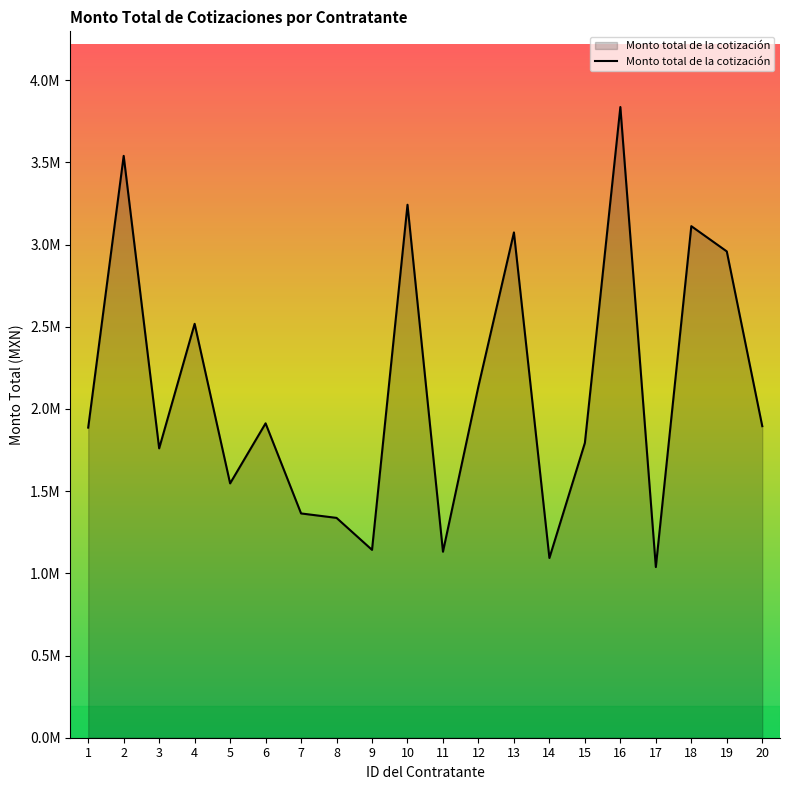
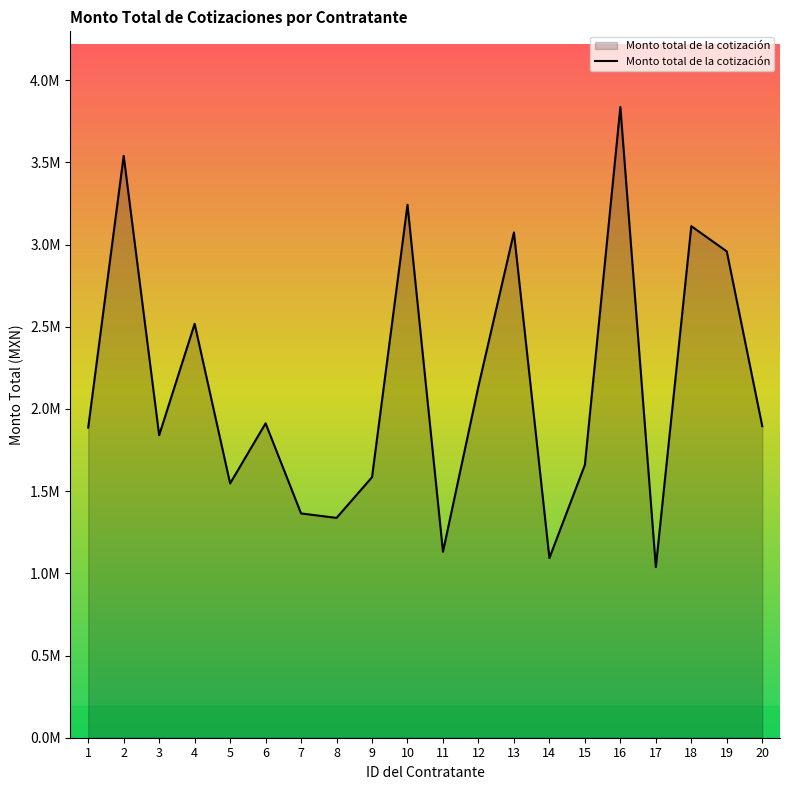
3: 1760000 -> 1840000
9: 1140000 -> 1580000
15: 1790000 -> 1660000
